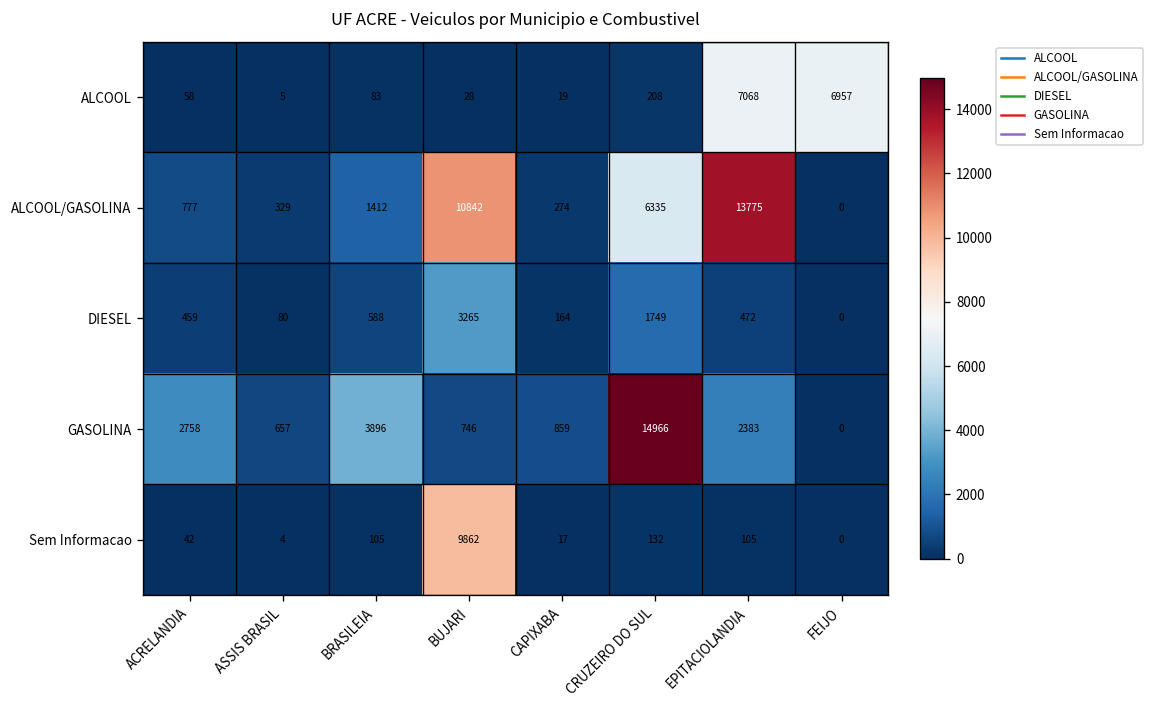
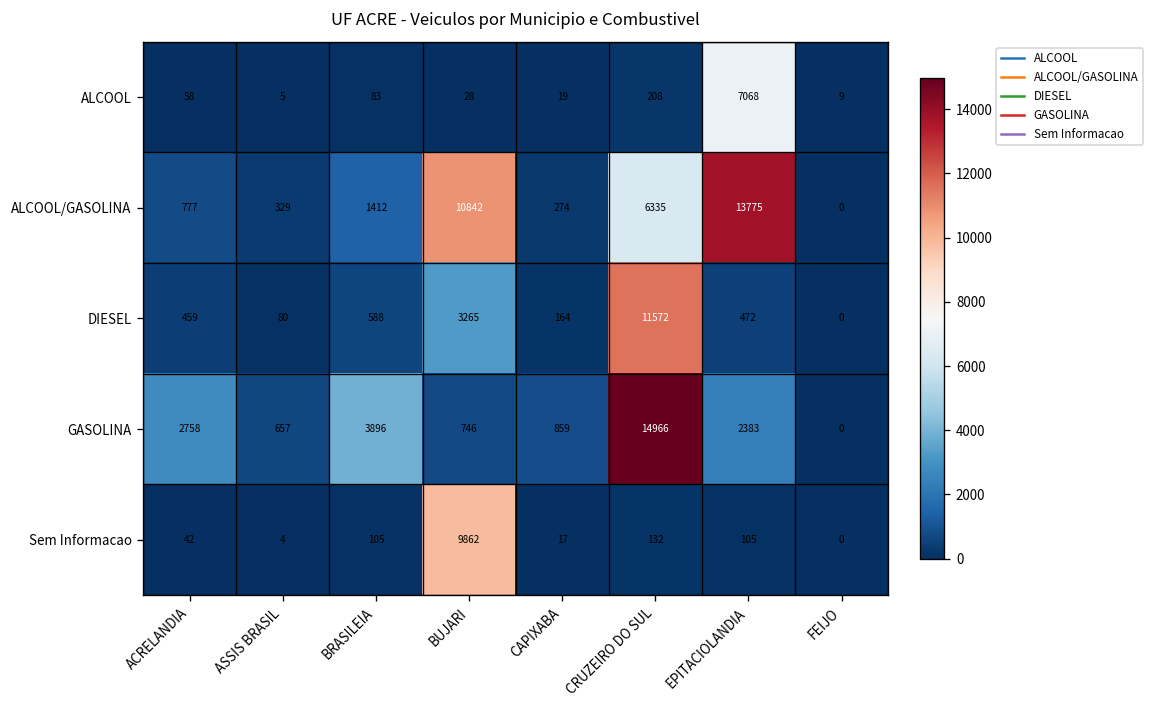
ALCOOL, FEIJO: 6957 -> 9
DIESEL, CRUZEIRO DO SUL: 1749 -> 11572
